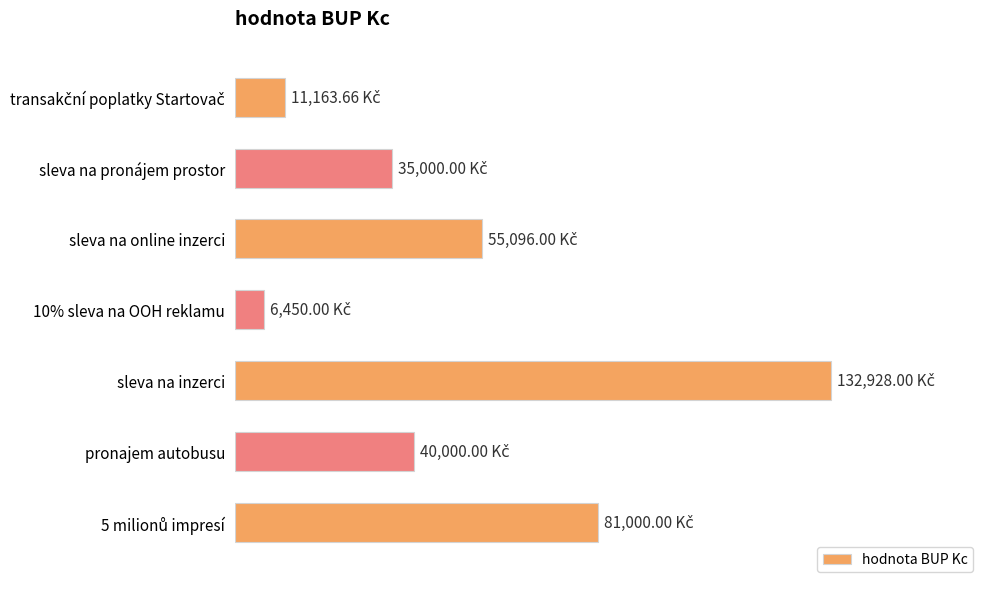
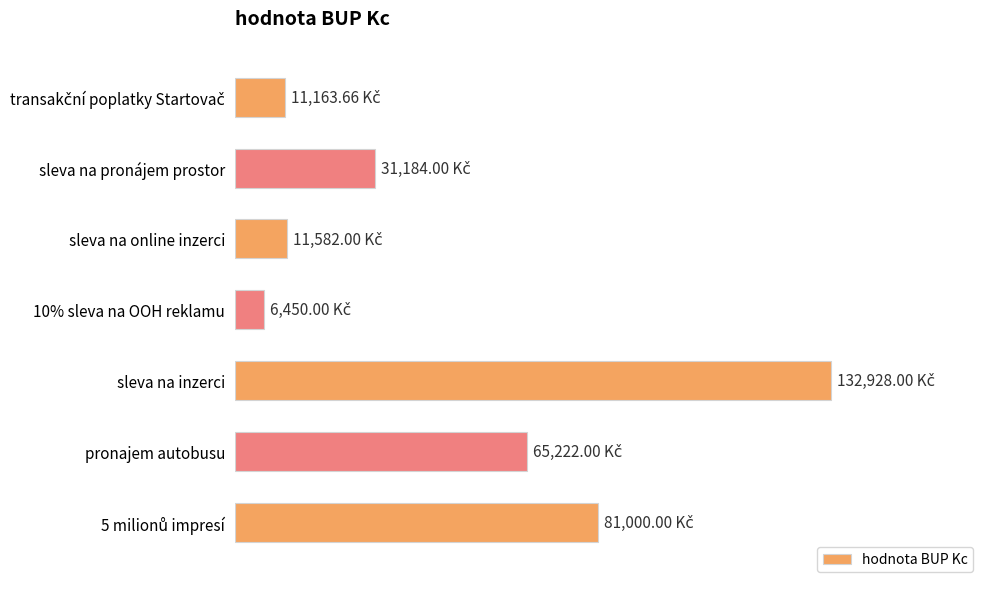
sleva na pronájem prostor: 35,000.00 -> 31,184.00
sleva na online inzerci: 55,096.00 -> 11,582.00
pronajem autobusu: 40,000.00 -> 65,222.00
